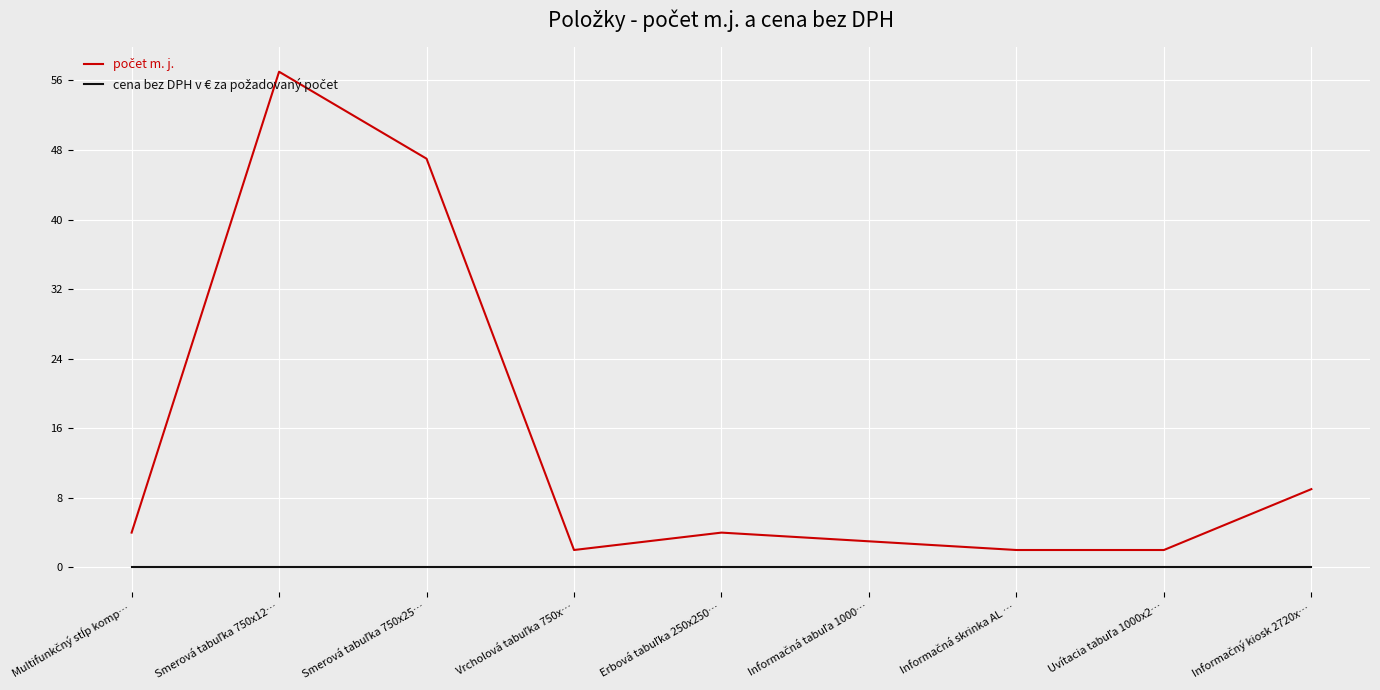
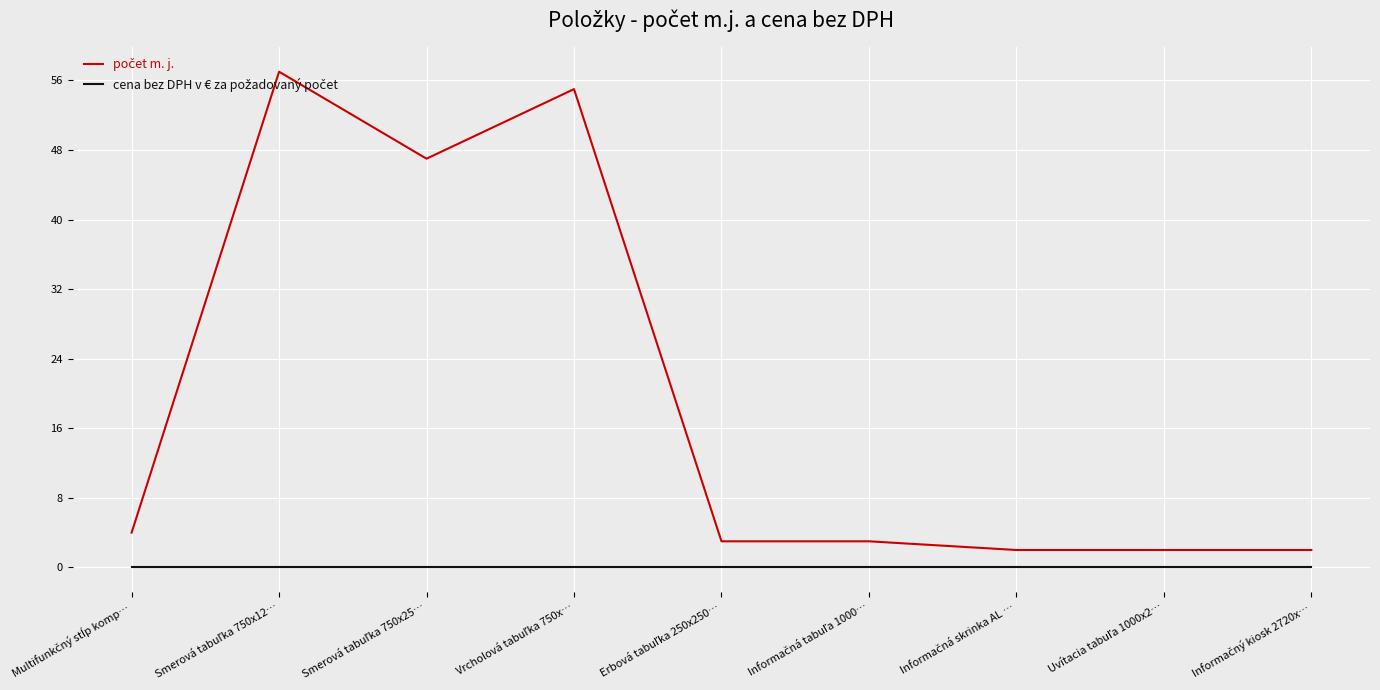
počet m. j., Vrcholová tabuľka 750x…: 2 -> 55
počet m. j., Erbová tabuľka 250x250…: 4 -> 3
počet m. j., Informačný kiosk 2720x…: 9 -> 2
